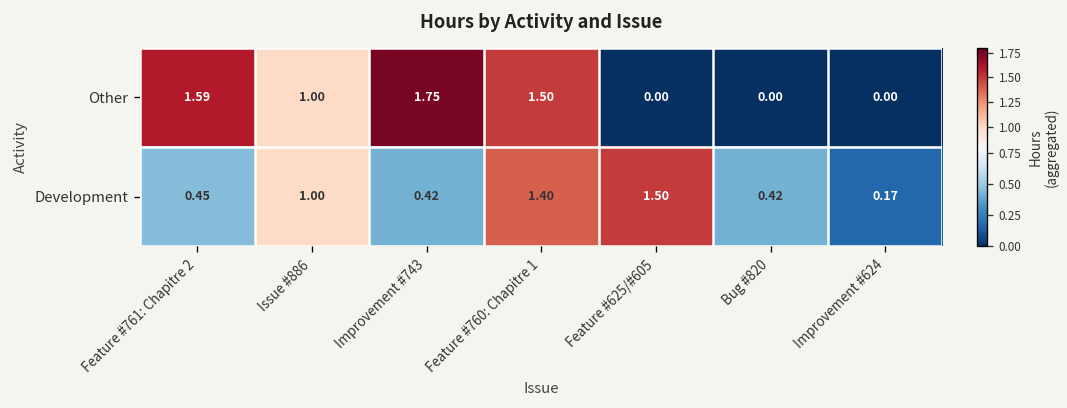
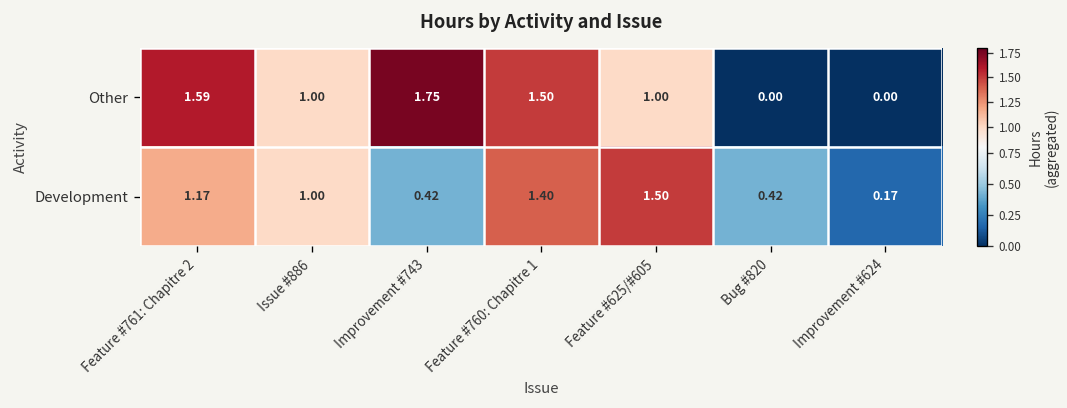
Other, Feature #625/#605: 0.00 -> 1.00
Development, Feature #761: Chapitre 2: 0.45 -> 1.17
